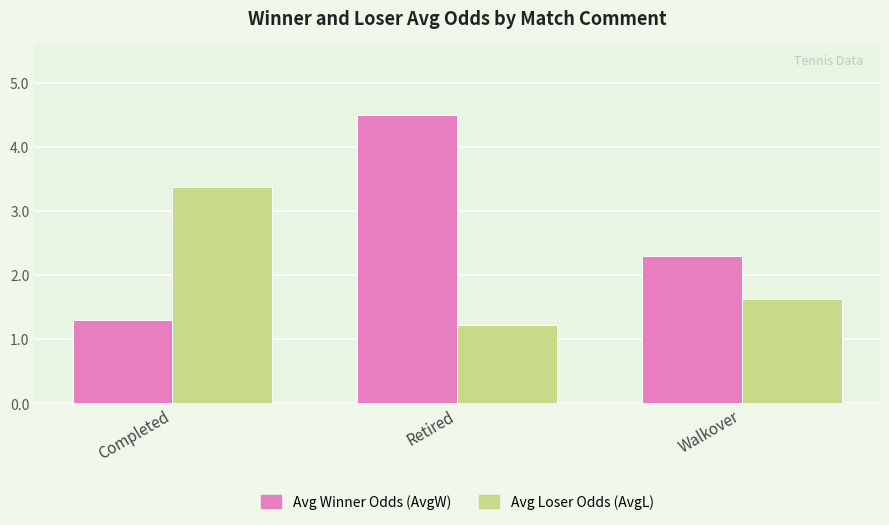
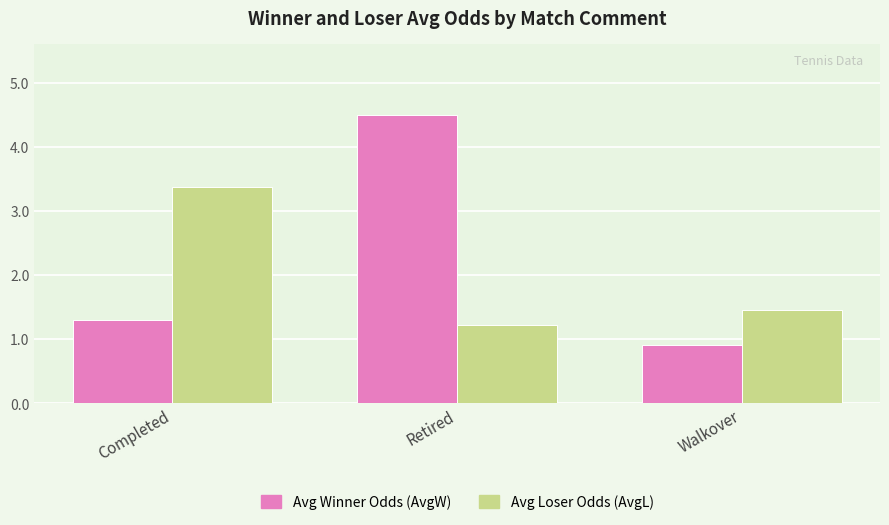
Avg Winner Odds (AvgW), Walkover: 2.3 -> 0.9
Avg Loser Odds (AvgL), Walkover: 1.6 -> 1.5
